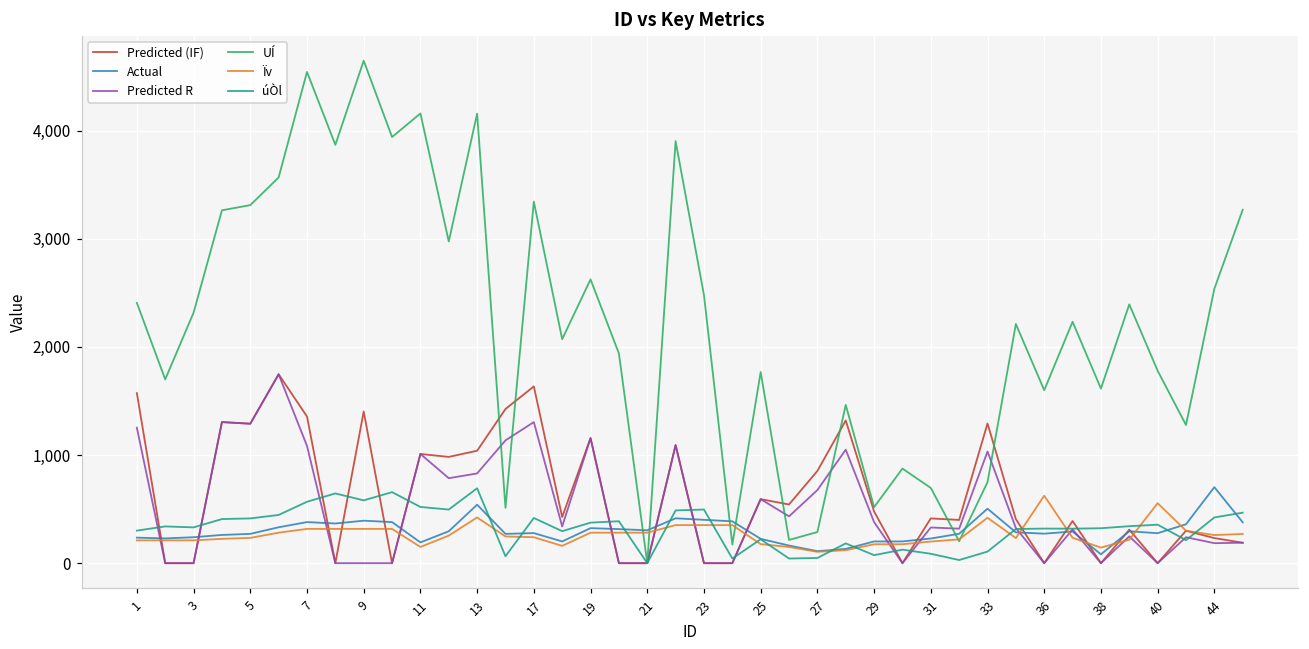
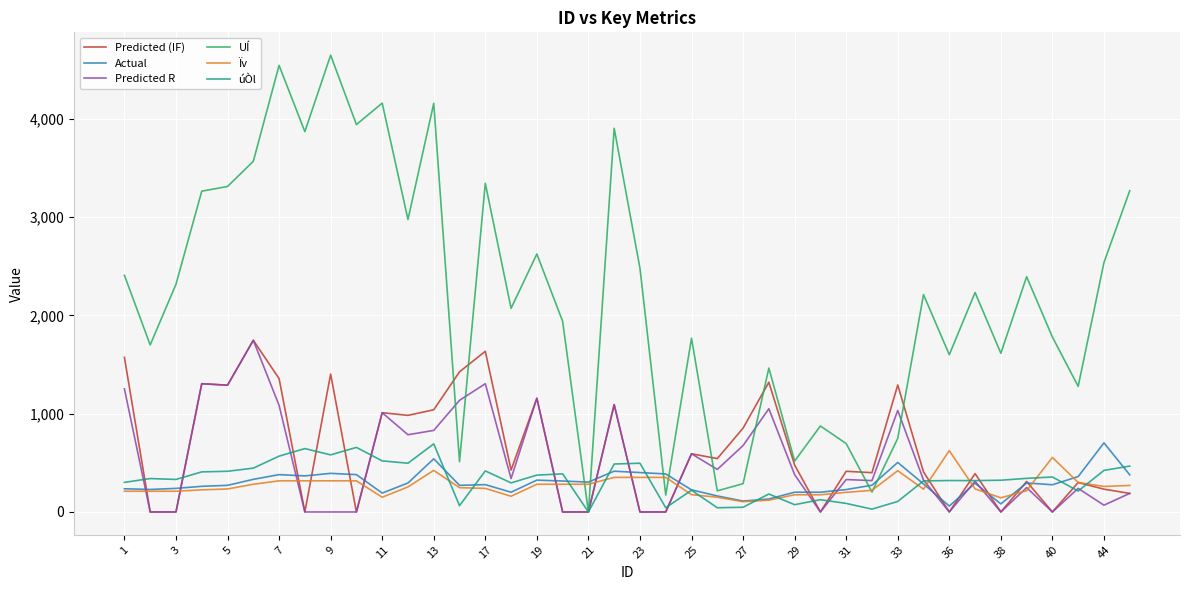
Actual, 36: 300 -> 100
Predicted R, 44: 200 -> 100
